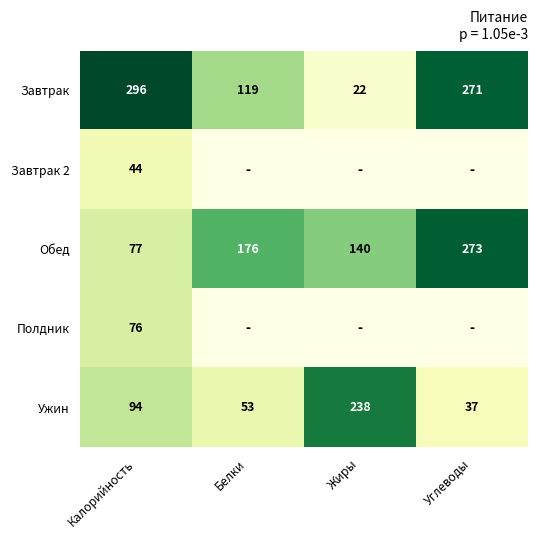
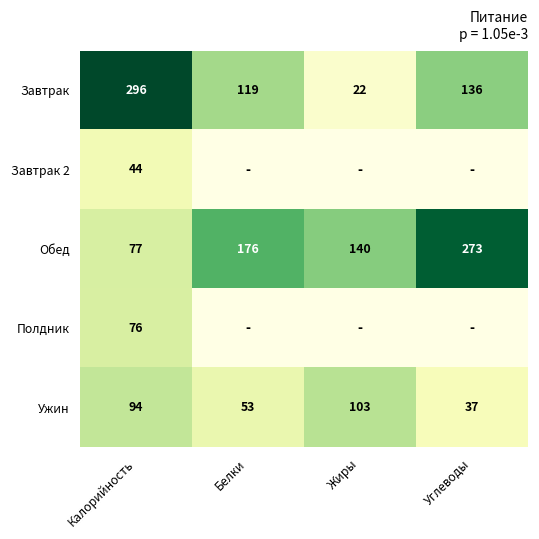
Завтрак, Углеводы: 271 -> 136
Ужин, Жиры: 238 -> 103
